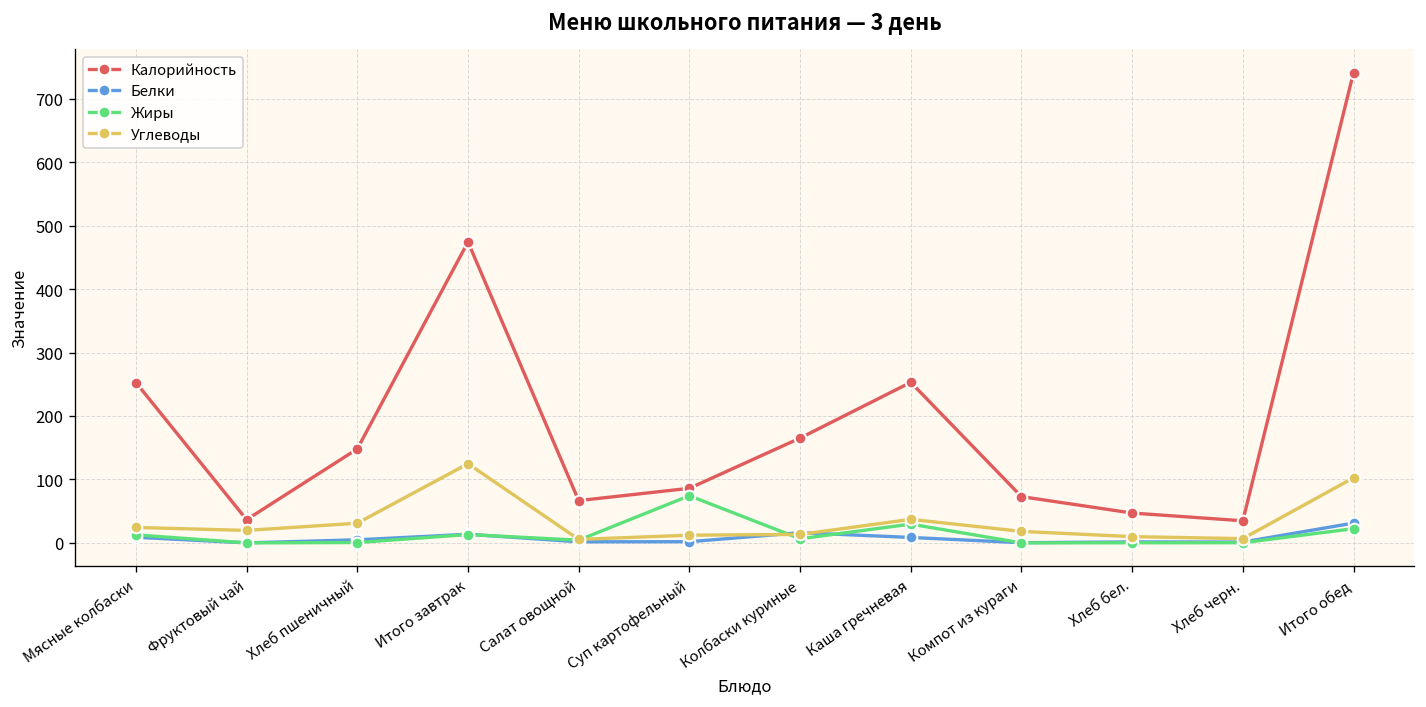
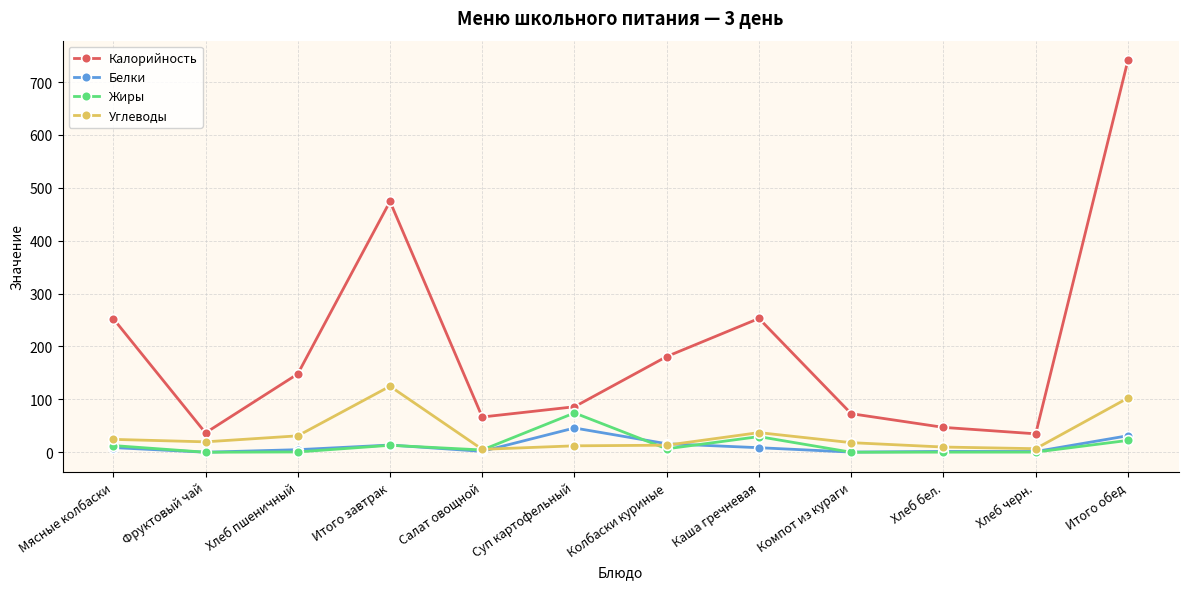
Белки, Суп картофельный: 0 -> 50
Калорийность, Колбаски куриные: 170 -> 180
